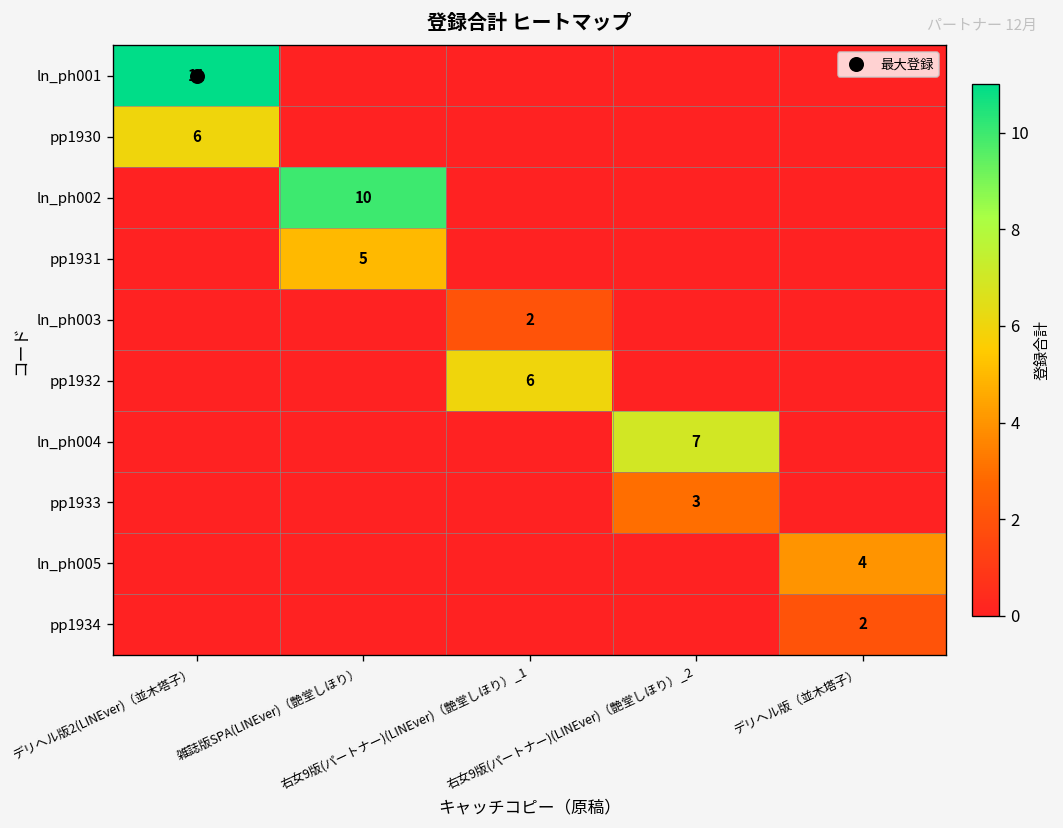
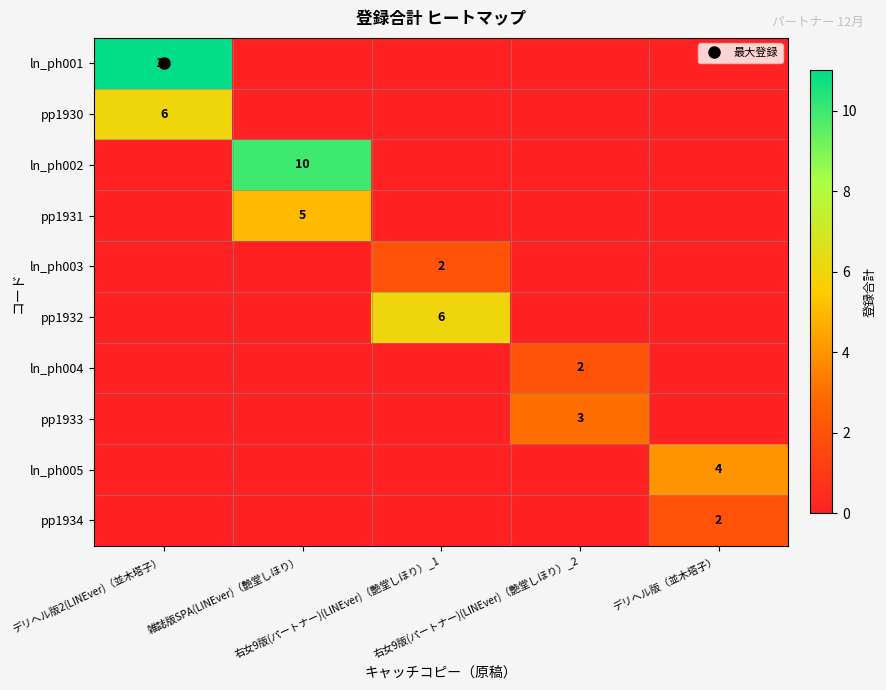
ln_ph004, 右女9版(パートナー)(LINEver)（艶堂しほり）_2: 7 -> 2
